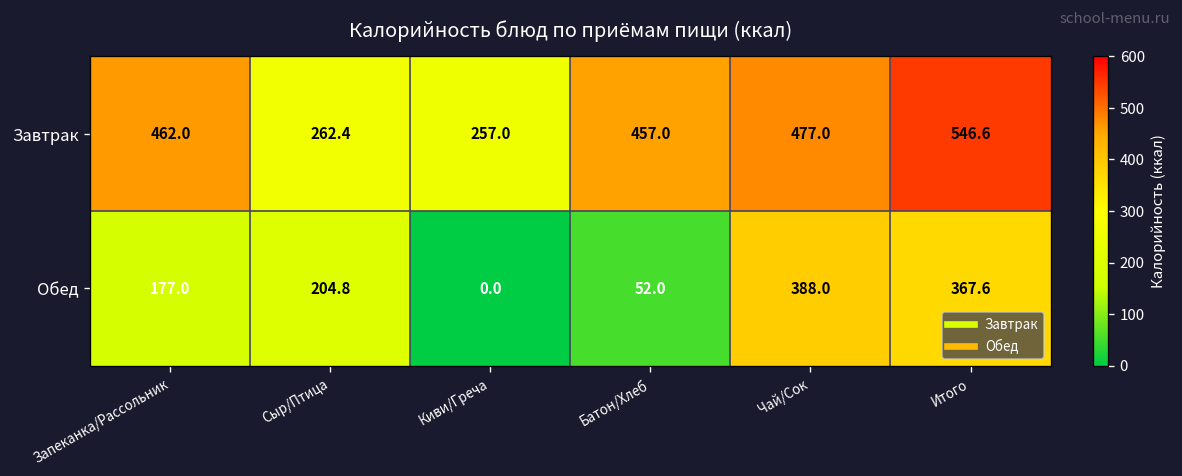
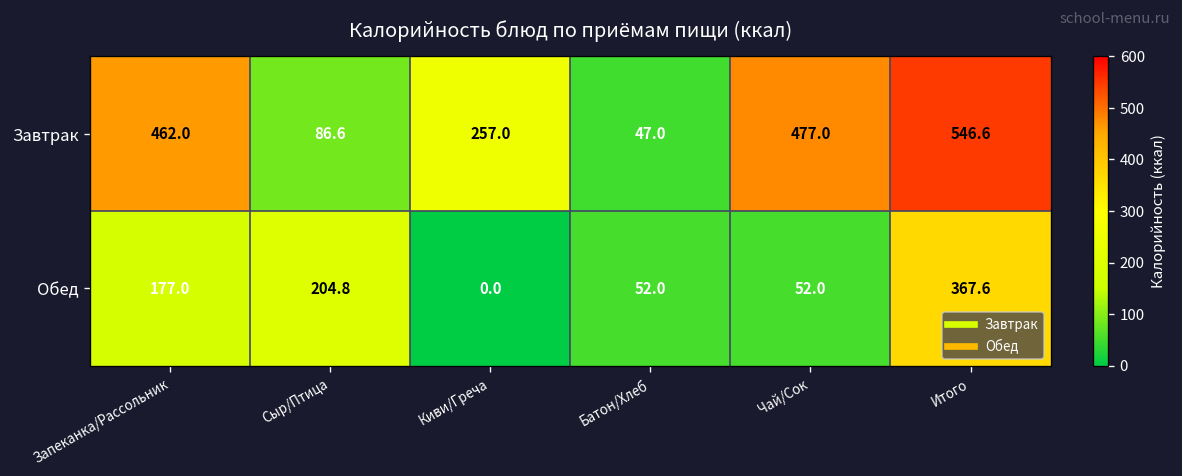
Завтрак, Сыр/Птица: 262.4 -> 86.6
Завтрак, Батон/Хлеб: 457.0 -> 47.0
Обед, Чай/Сок: 388.0 -> 52.0
